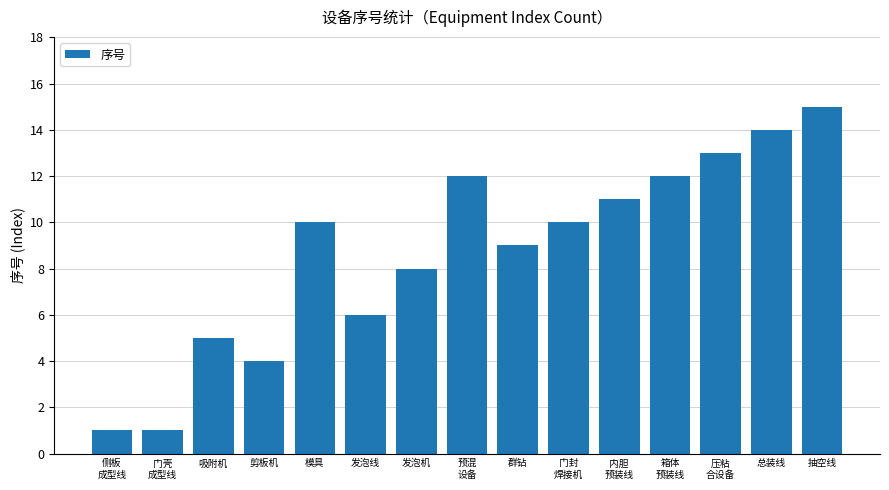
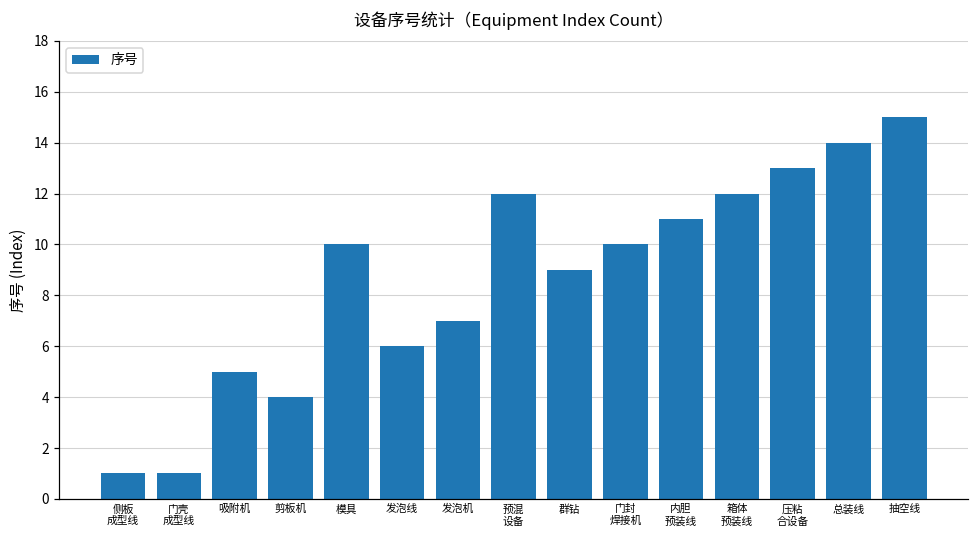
发泡机: 8 -> 7
